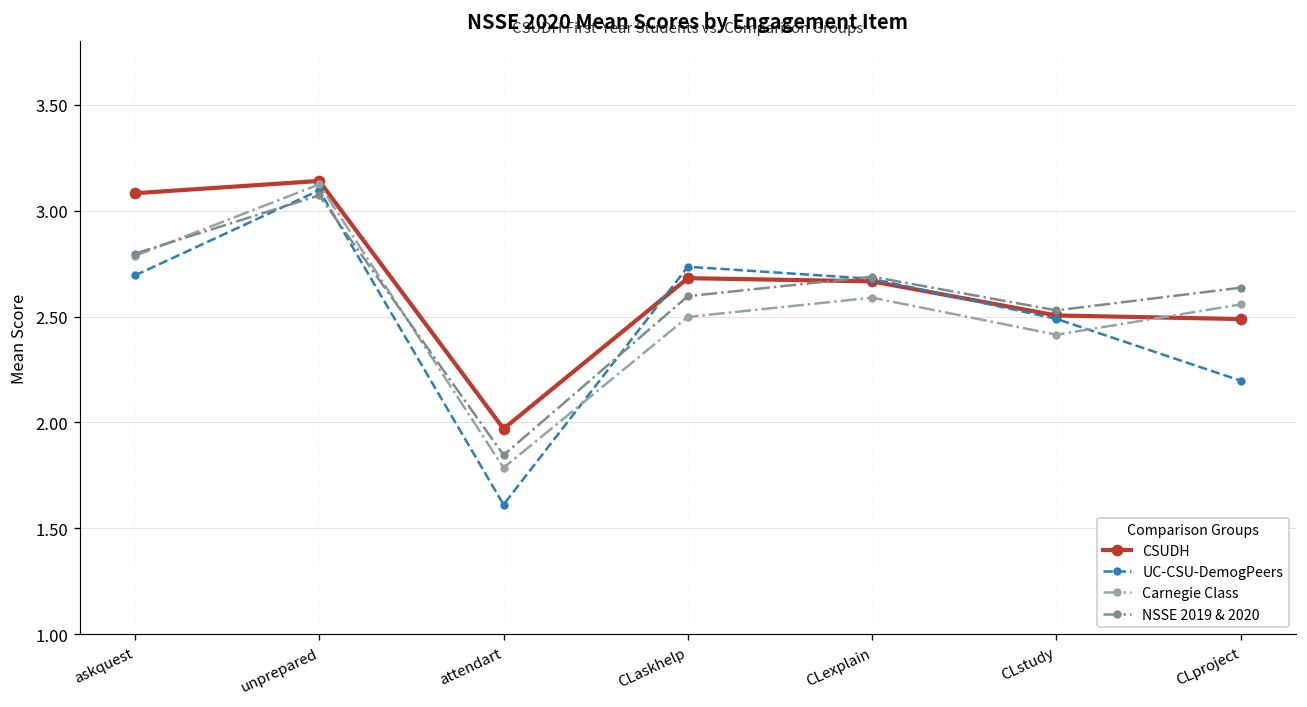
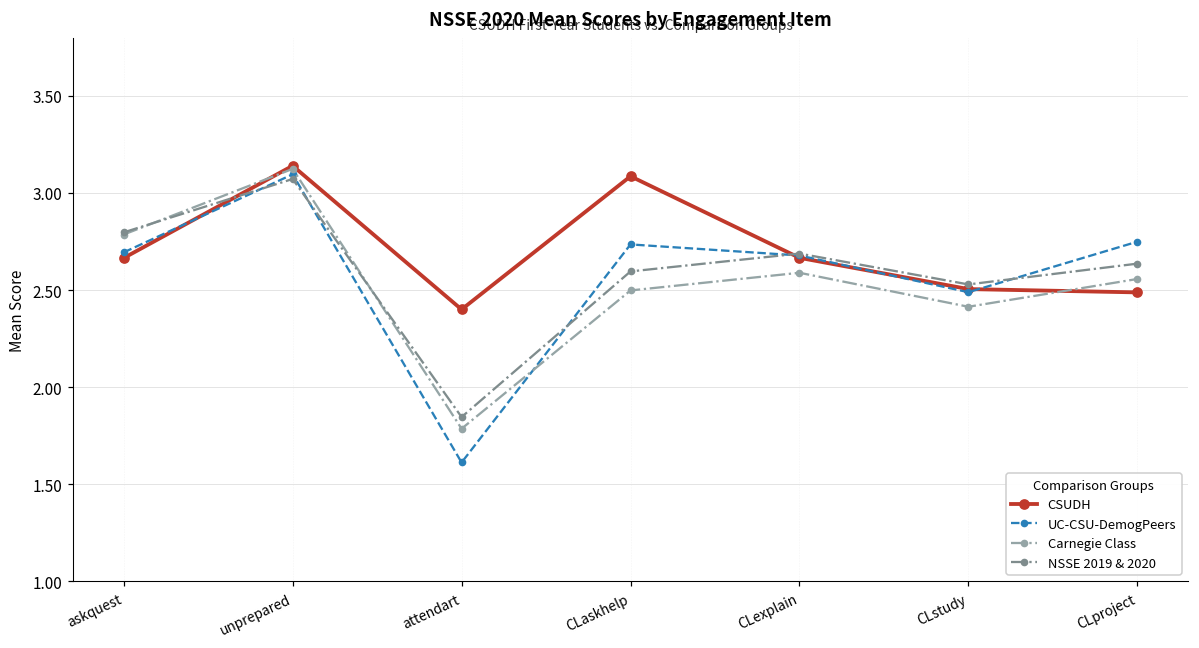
CSUDH, askquest: 3.08 -> 2.67
CSUDH, attendart: 1.97 -> 2.40
CSUDH, CLaskhelp: 2.68 -> 3.09
UC-CSU-DemogPeers, CLproject: 2.20 -> 2.75
